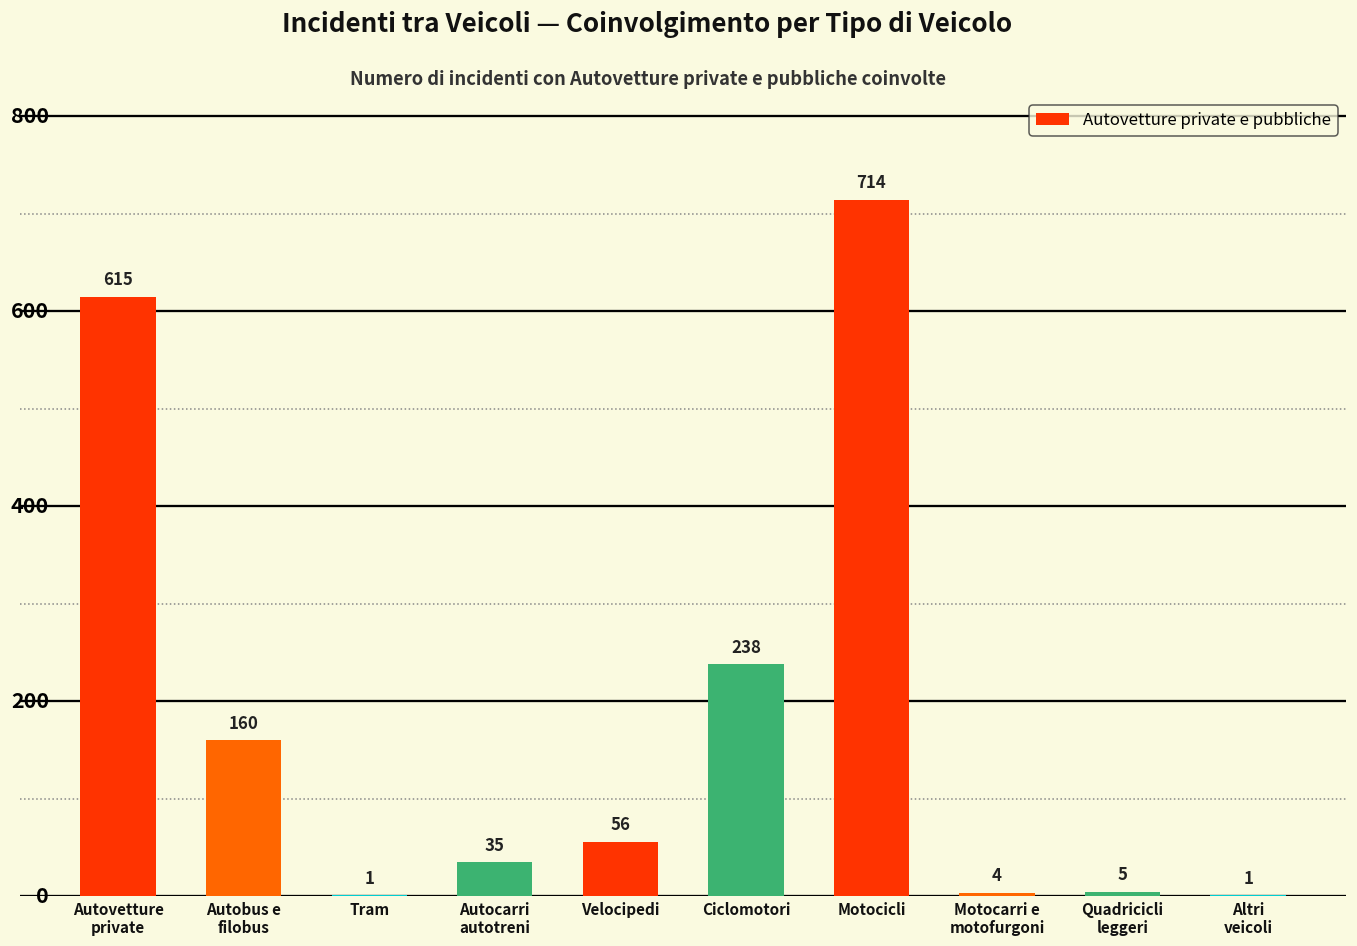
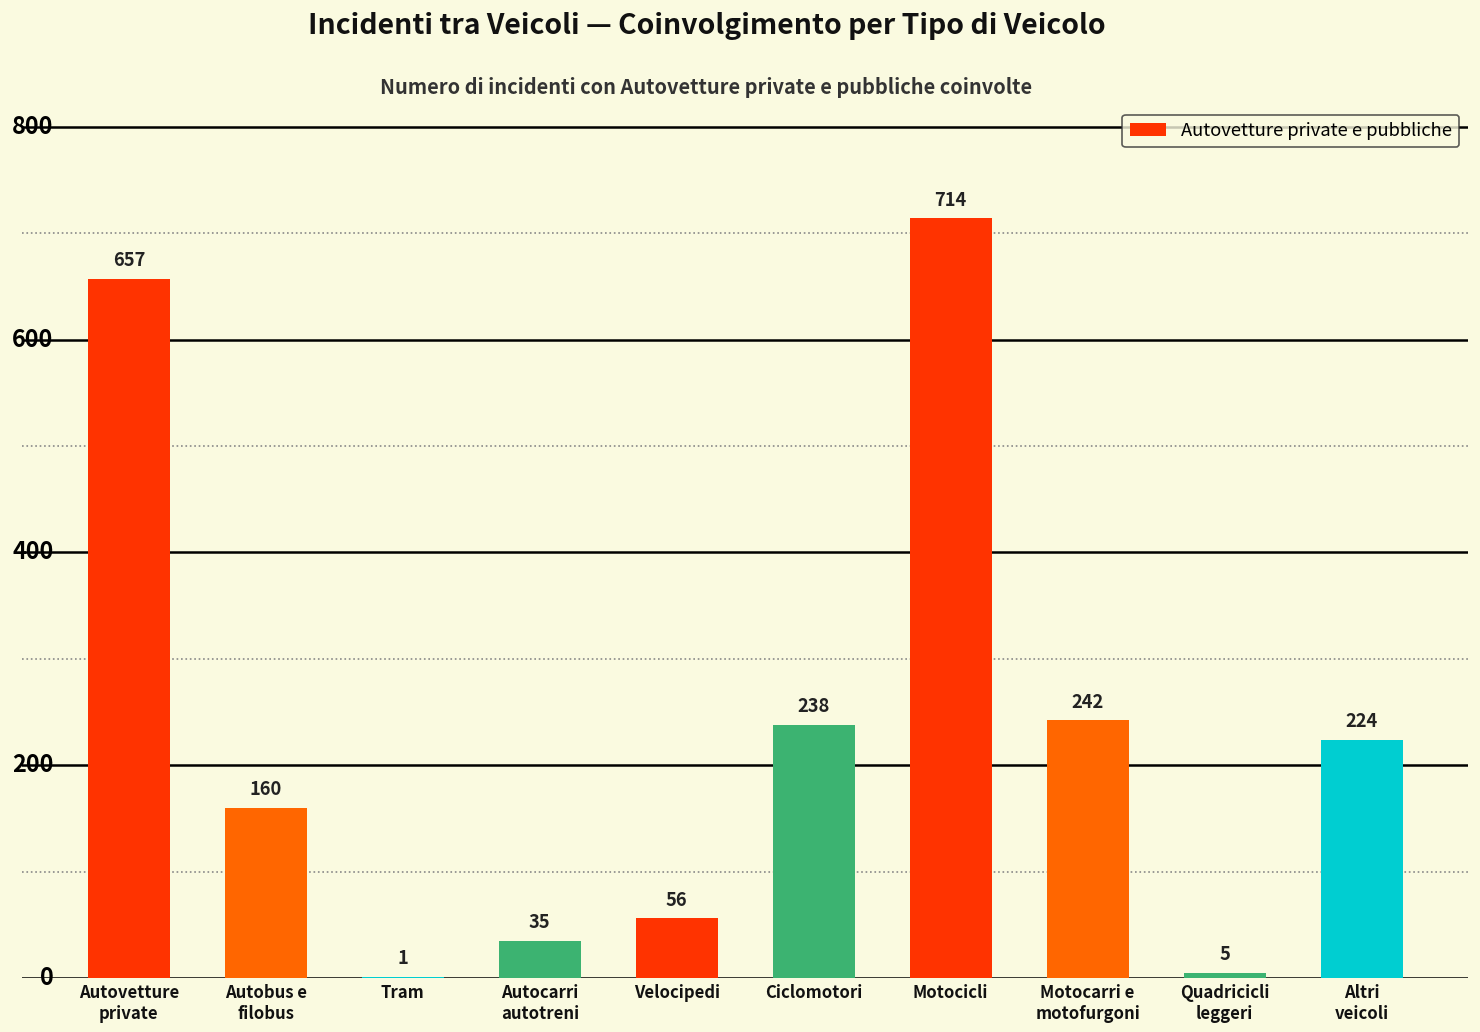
Autovetture private: 615 -> 657
Motocarri e motofurgoni: 4 -> 242
Altri veicoli: 1 -> 224
